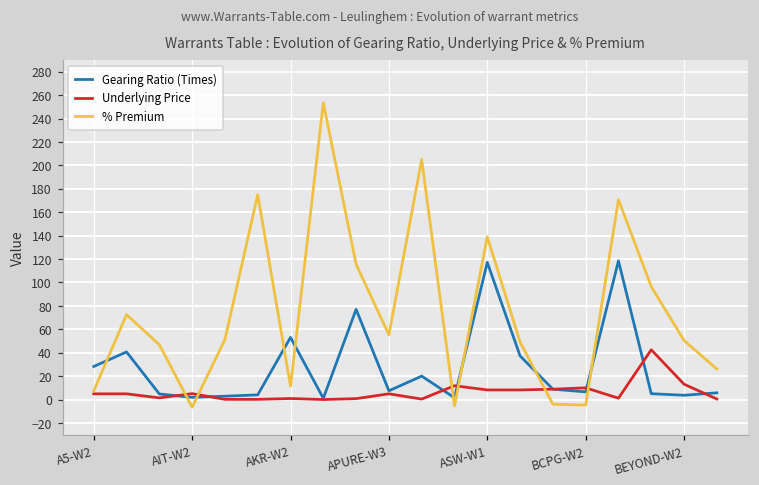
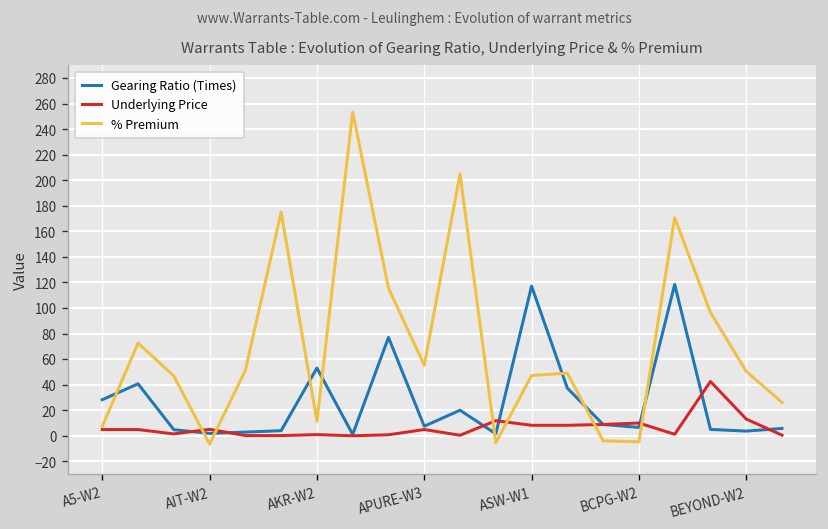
% Premium, ASW-W1: 139 -> 47
